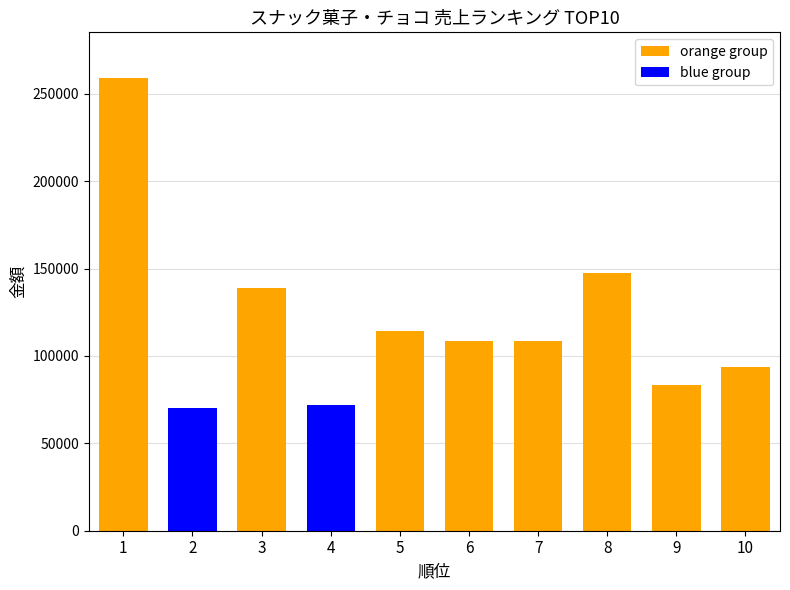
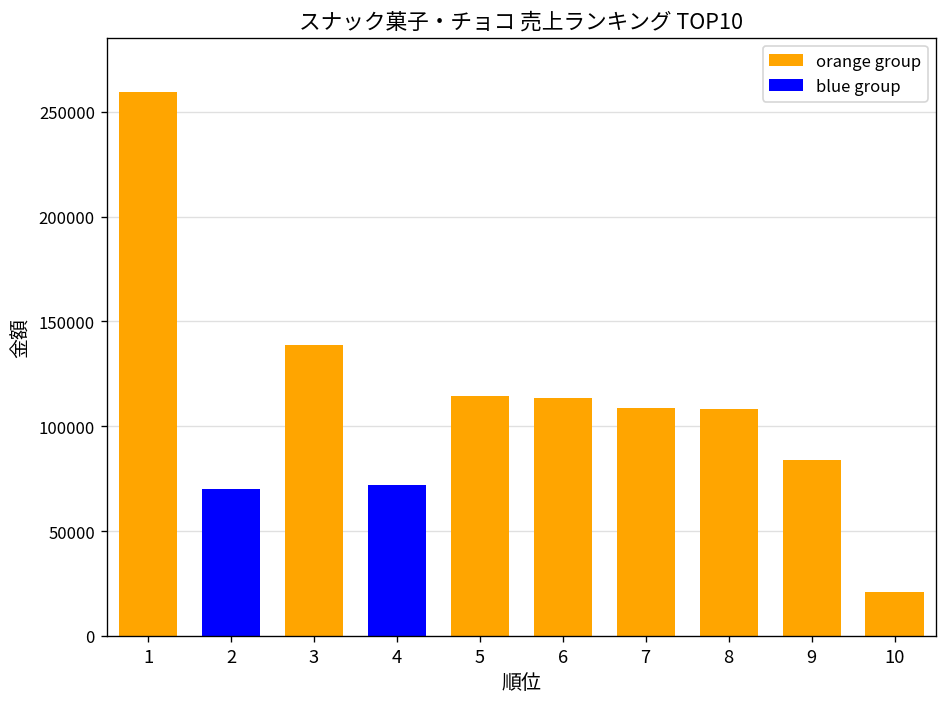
6: 108000 -> 114000
8: 148000 -> 108000
10: 94000 -> 21000
